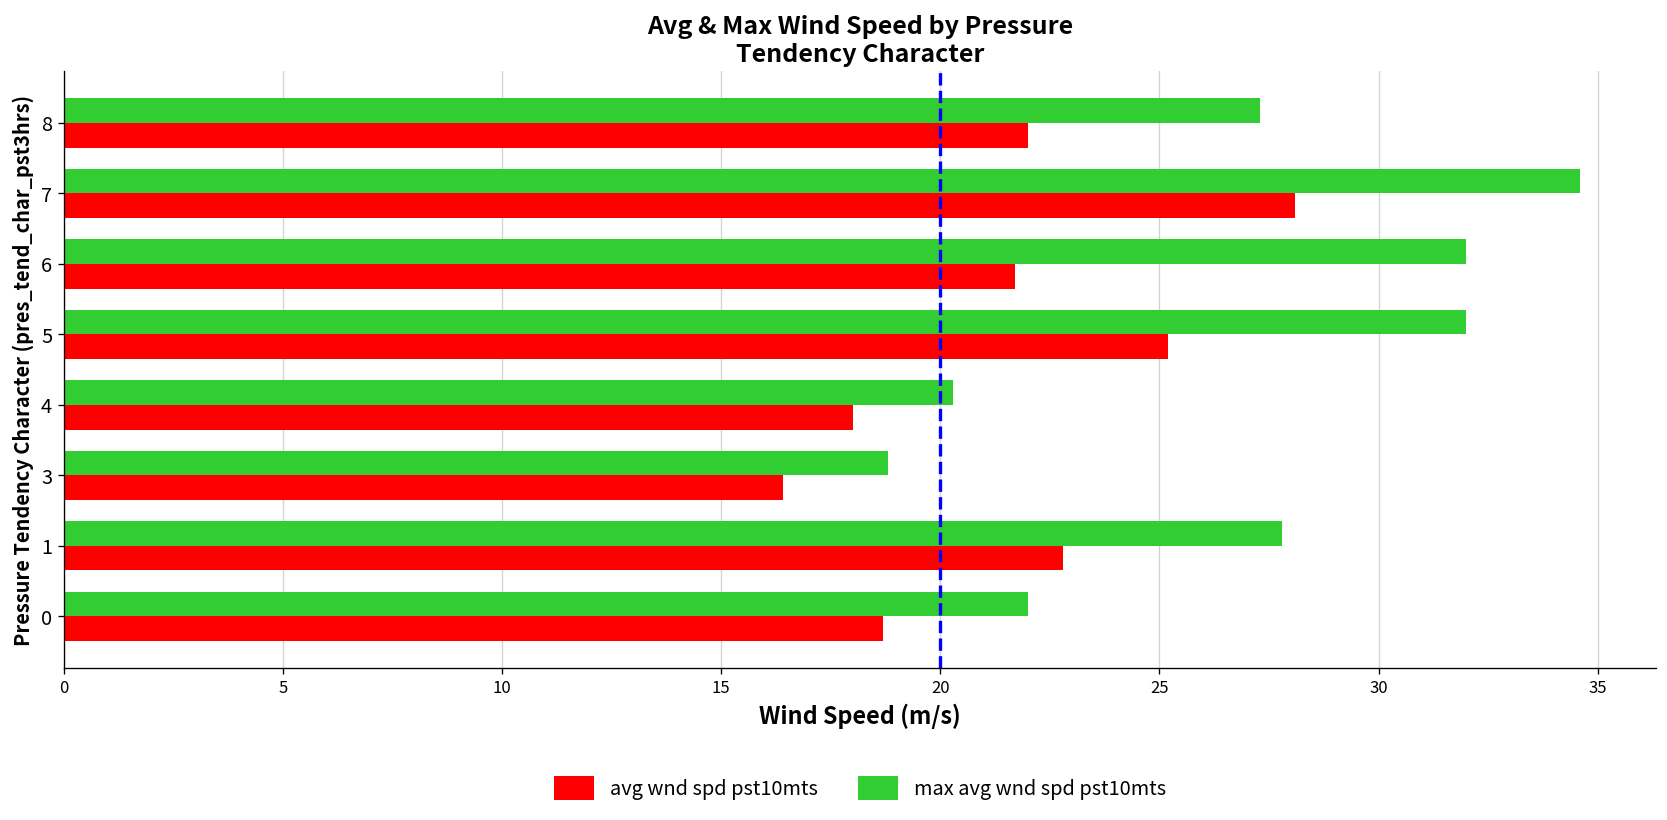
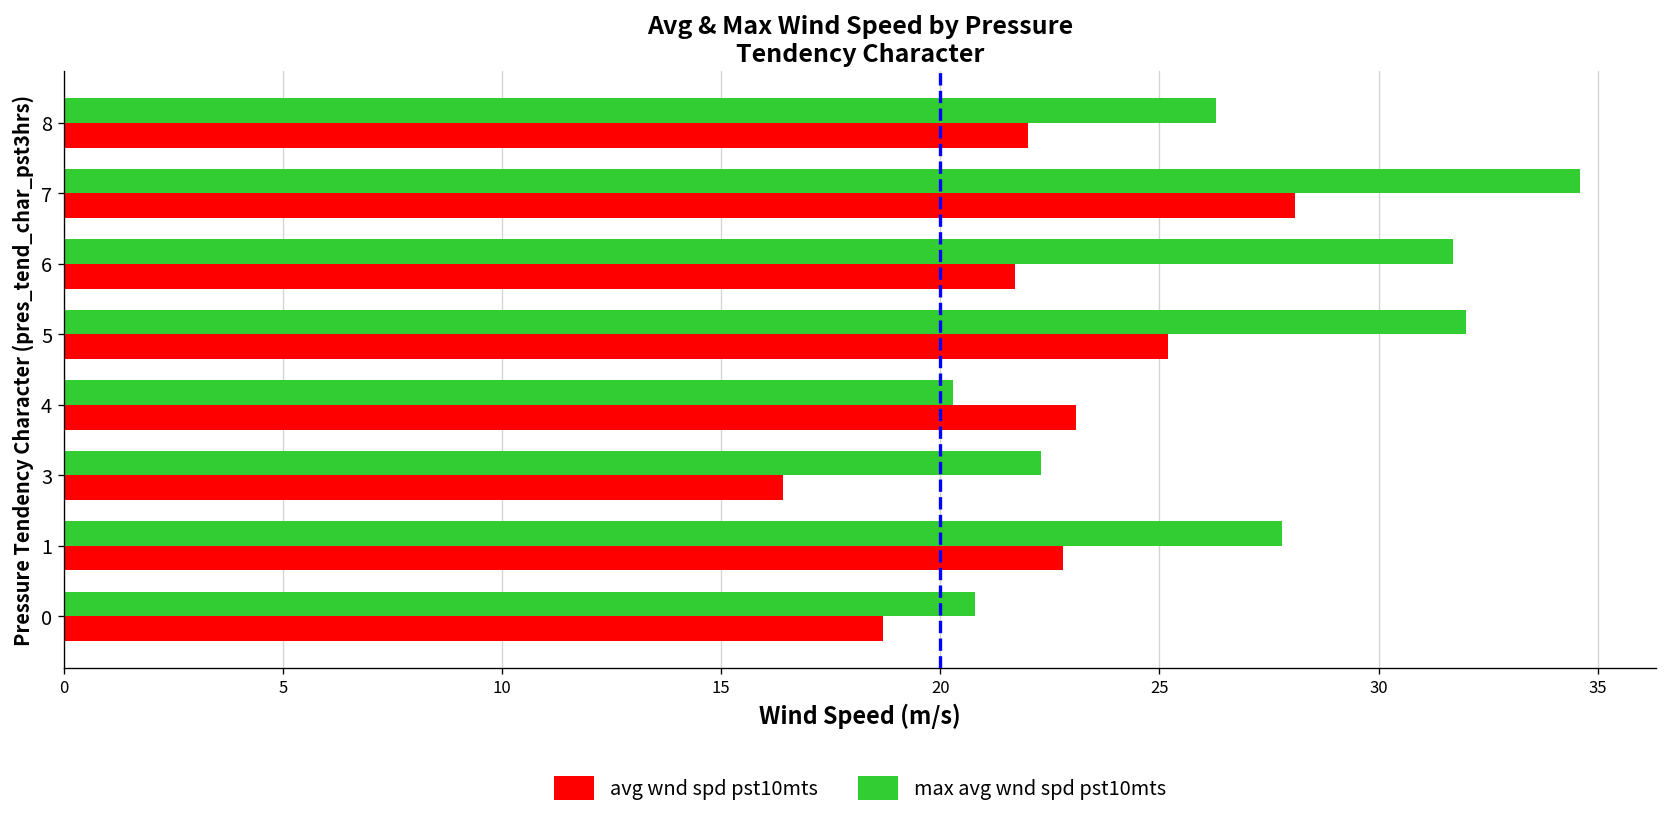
max avg wnd spd pst10mts, 8: 27.3 -> 26.3
max avg wnd spd pst10mts, 6: 32.0 -> 31.7
avg wnd spd pst10mts, 4: 18.0 -> 23.1
max avg wnd spd pst10mts, 3: 18.8 -> 22.3
max avg wnd spd pst10mts, 0: 22.0 -> 20.8
